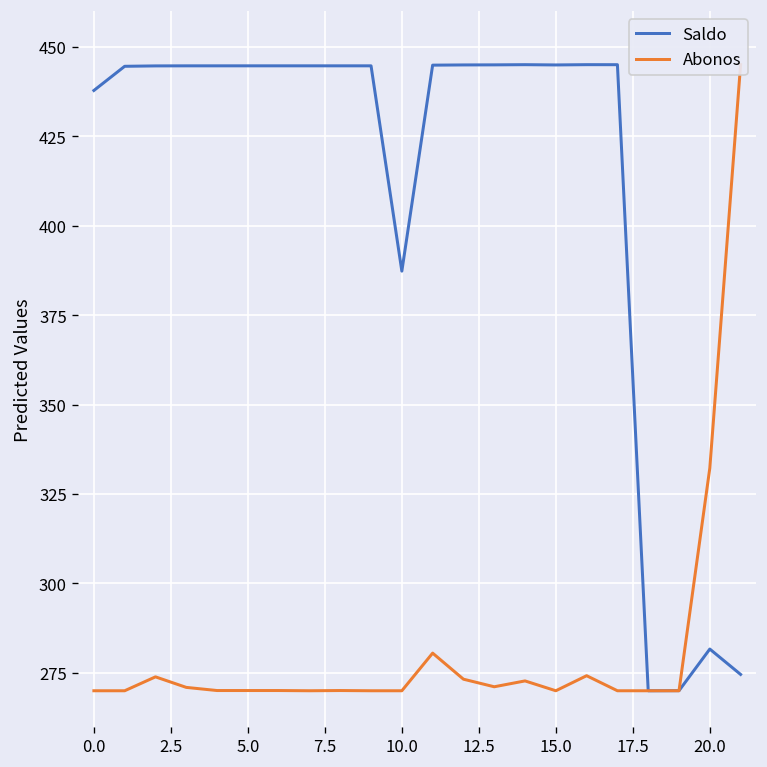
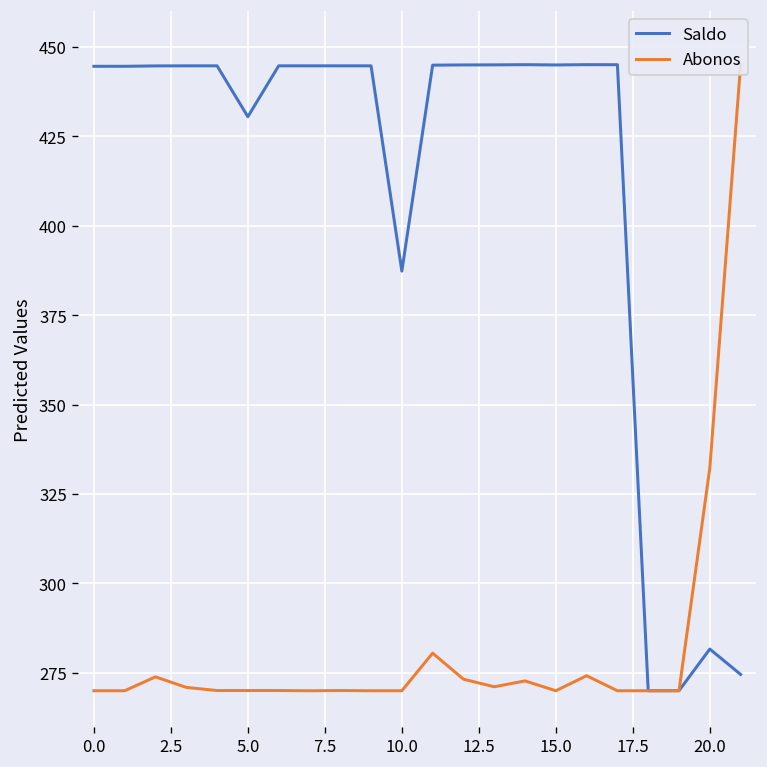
Saldo, 0.0: 438 -> 445
Saldo, 5.0: 445 -> 430
